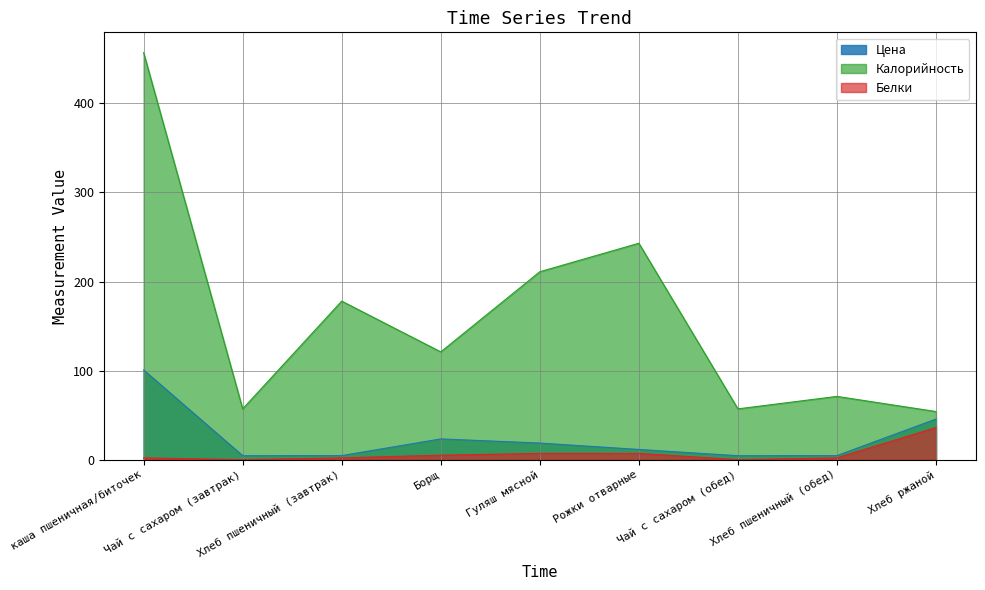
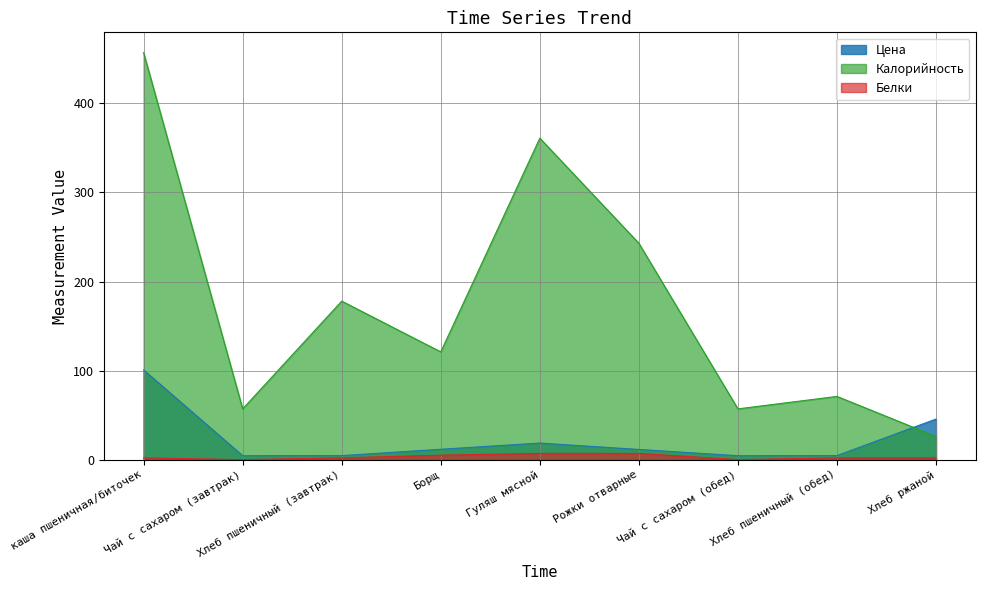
Цена, Борщ: 20 -> 10
Калорийность, Гуляш мясной: 210 -> 360
Калорийность, Хлеб ржаной: 50 -> 30
Белки, Хлеб ржаной: 40 -> 0
